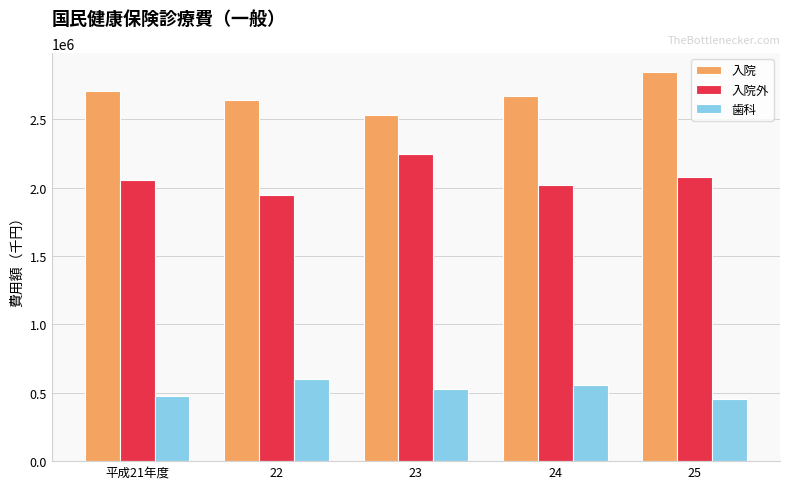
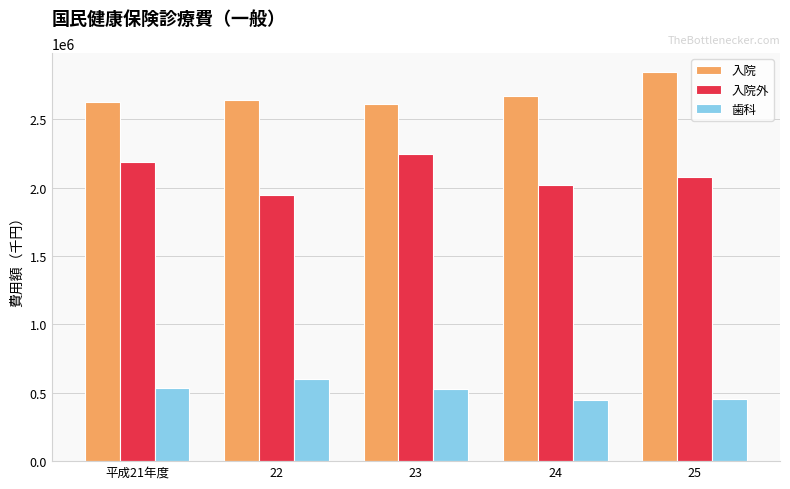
入院, 平成21年度: 2710000 -> 2620000
入院外, 平成21年度: 2050000 -> 2190000
歯科, 平成21年度: 480000 -> 540000
入院, 23: 2530000 -> 2610000
歯科, 24: 560000 -> 450000
